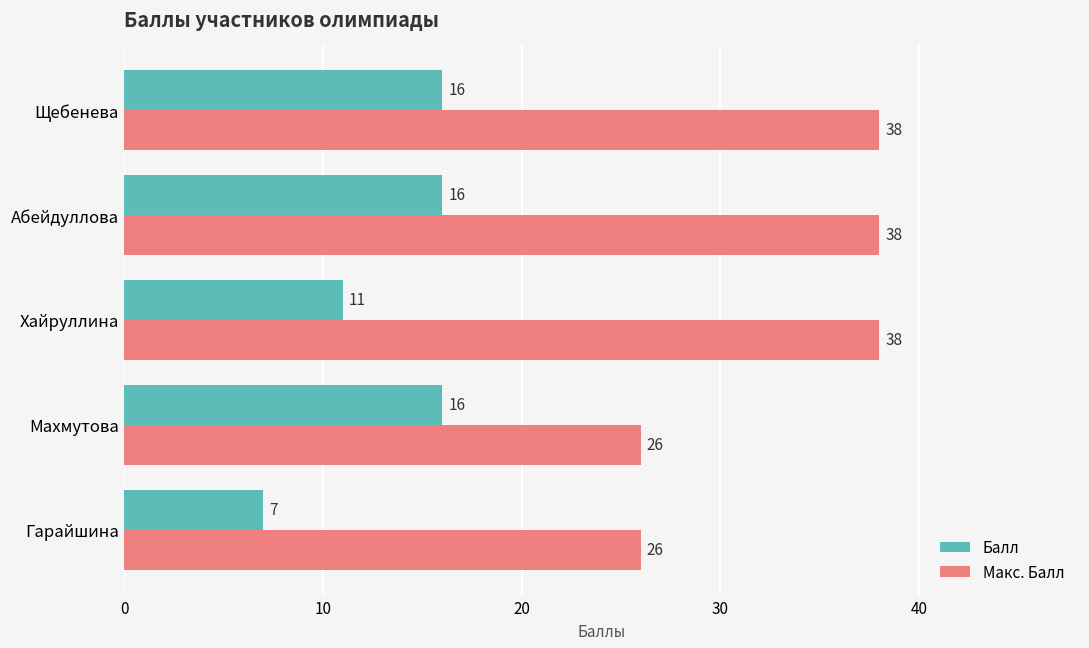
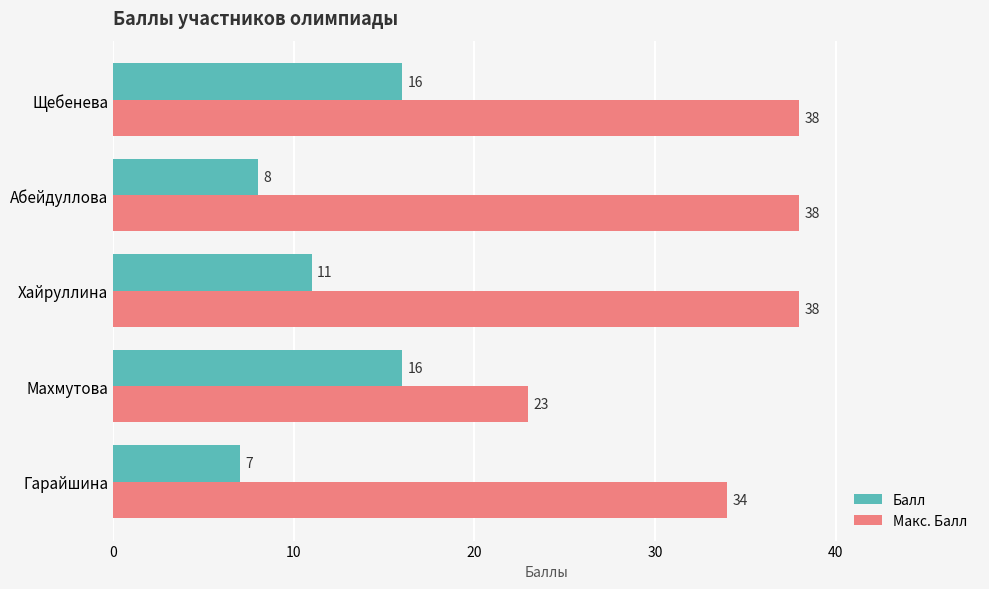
Балл, Абейдуллова: 16 -> 8
Макс. Балл, Махмутова: 26 -> 23
Макс. Балл, Гарайшина: 26 -> 34
